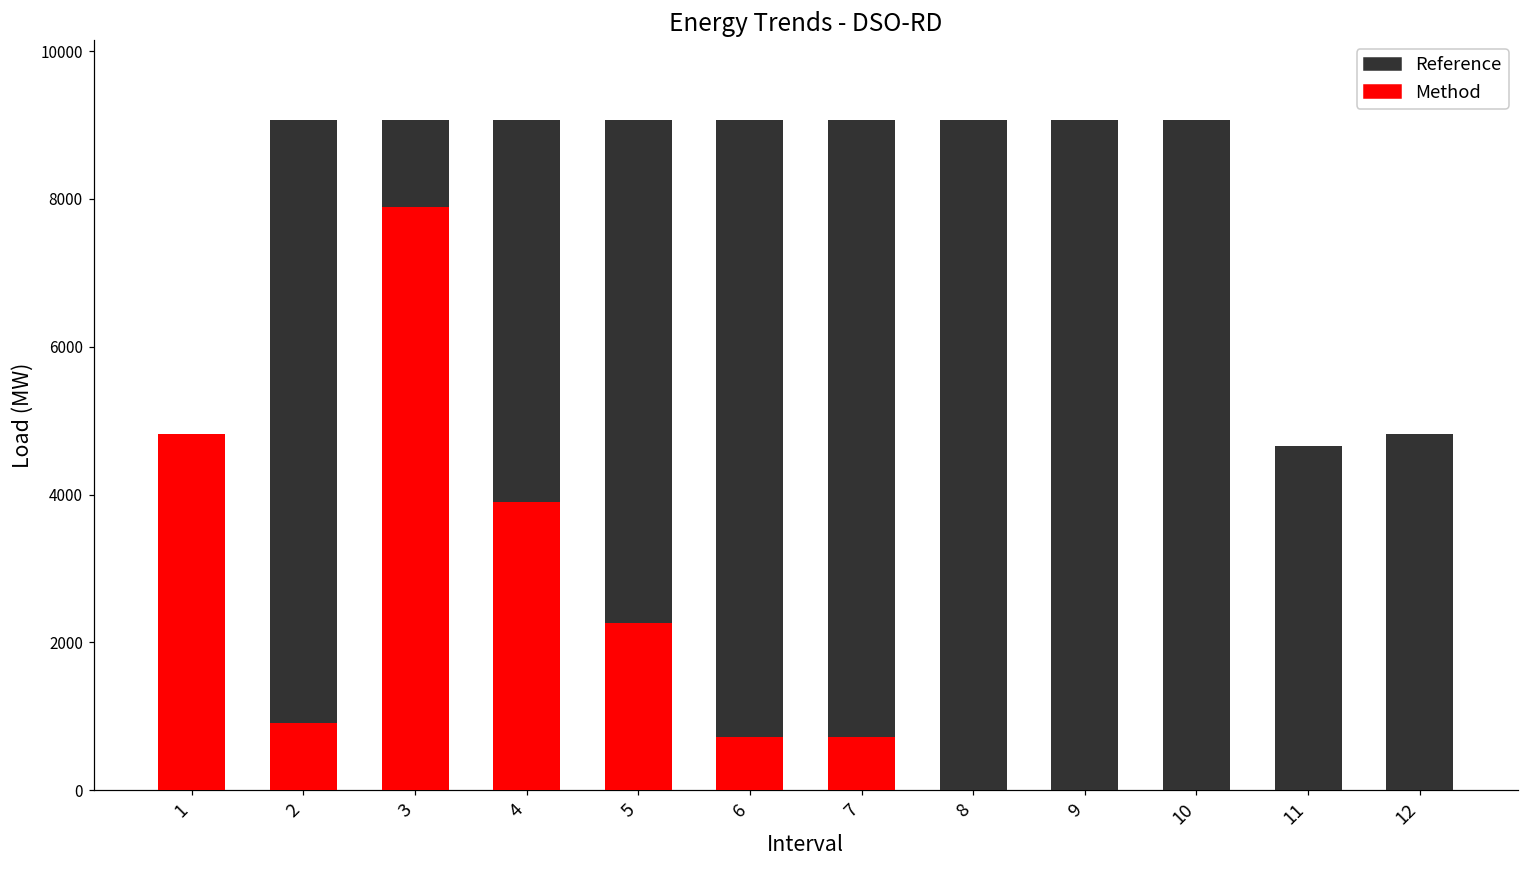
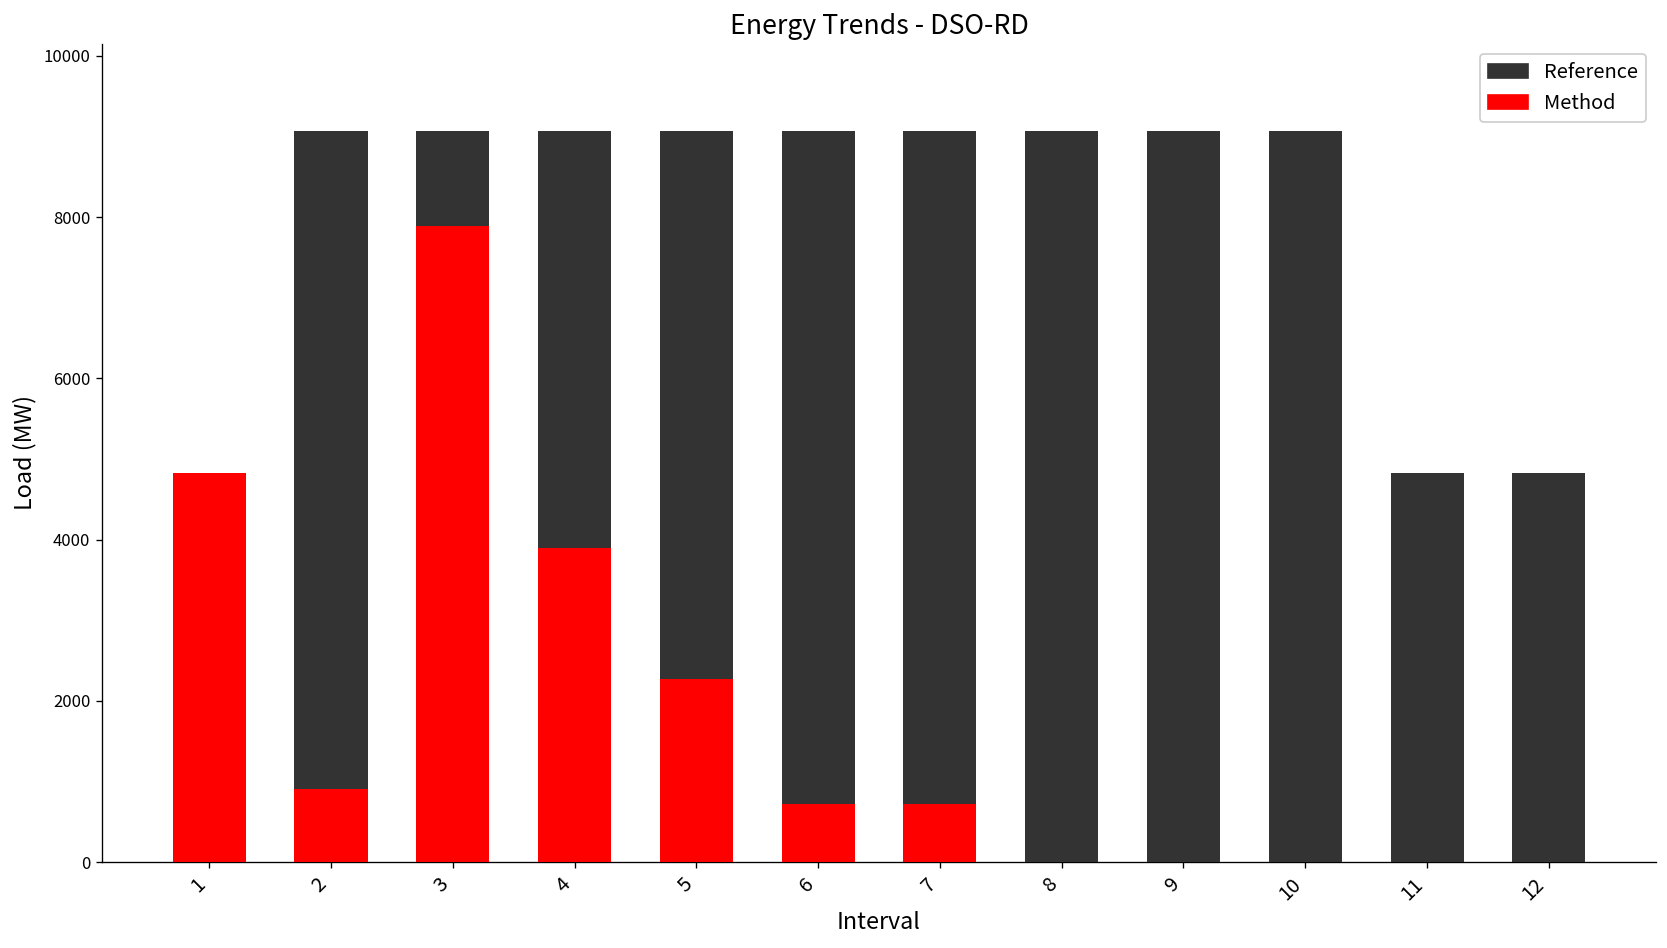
Reference, 11: 4700 -> 4800
